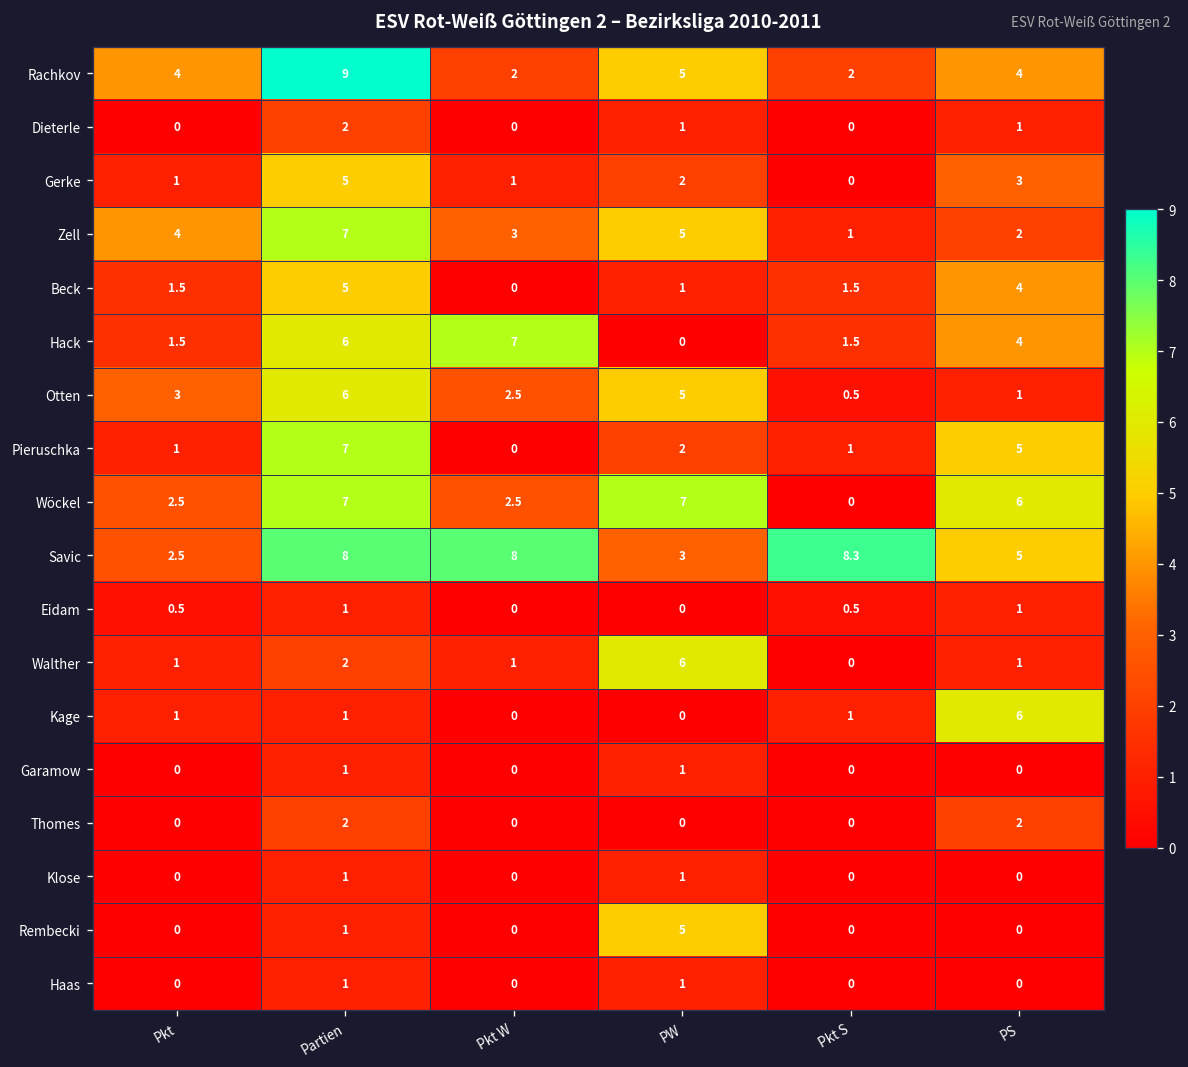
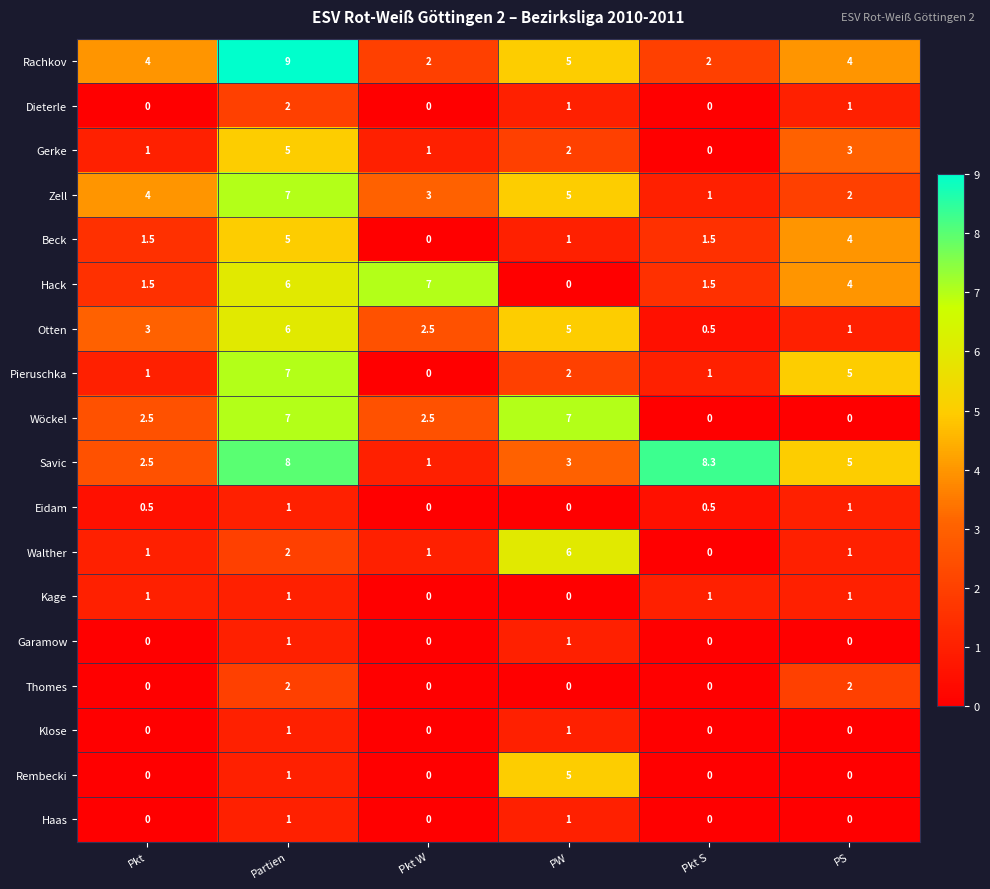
Wöckel, PS: 6 -> 0
Savic, Pkt W: 8 -> 1
Kage, PS: 6 -> 1
